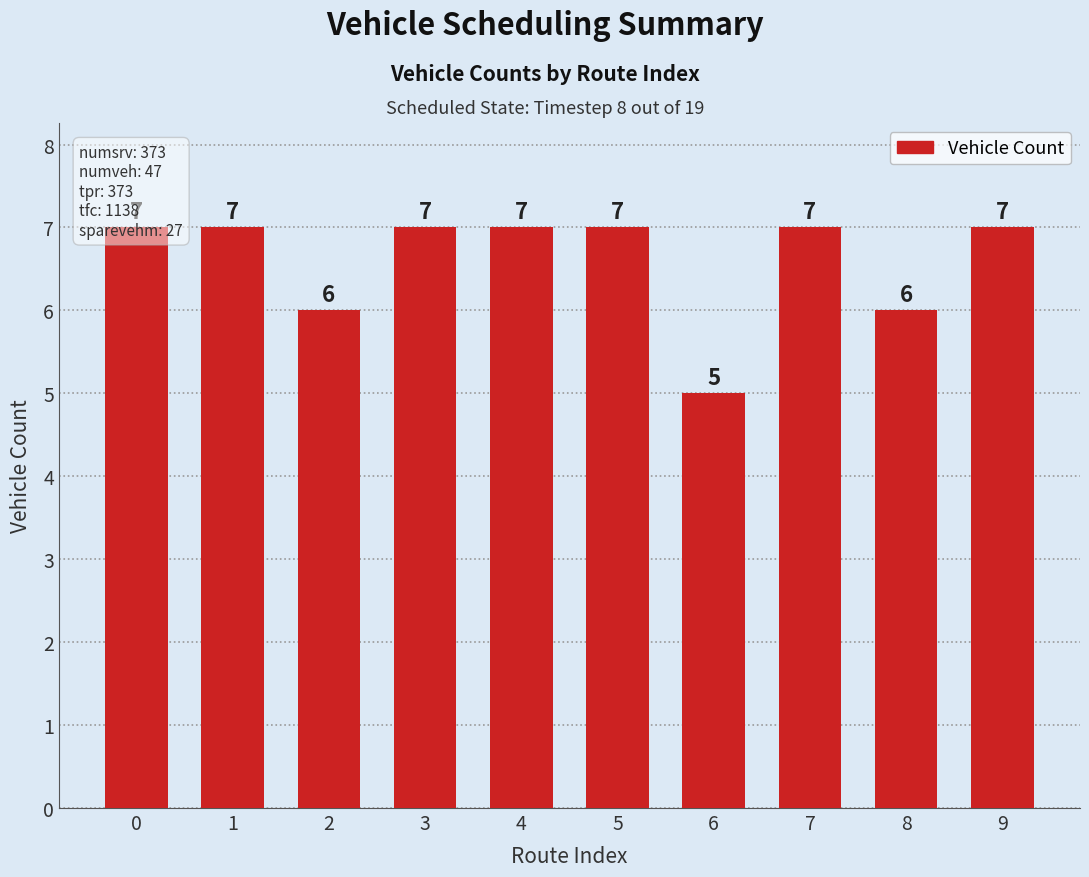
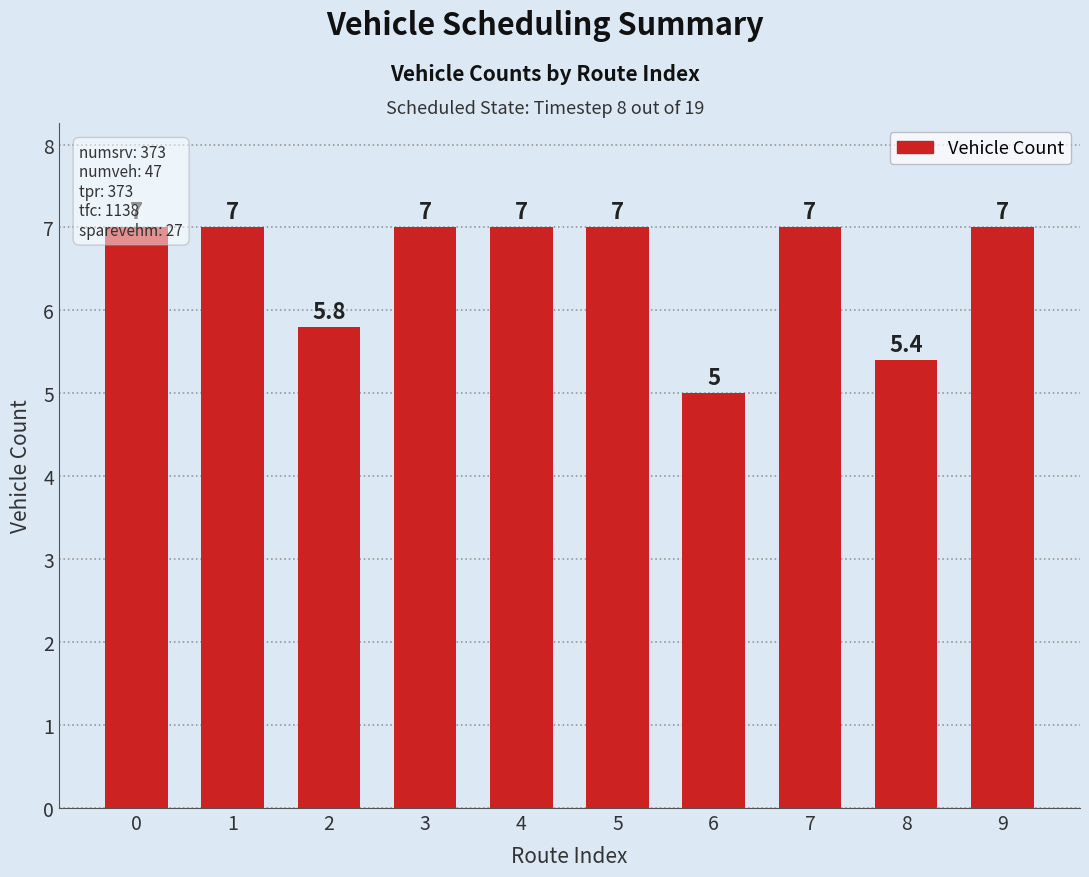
2: 6 -> 5.8
8: 6 -> 5.4
